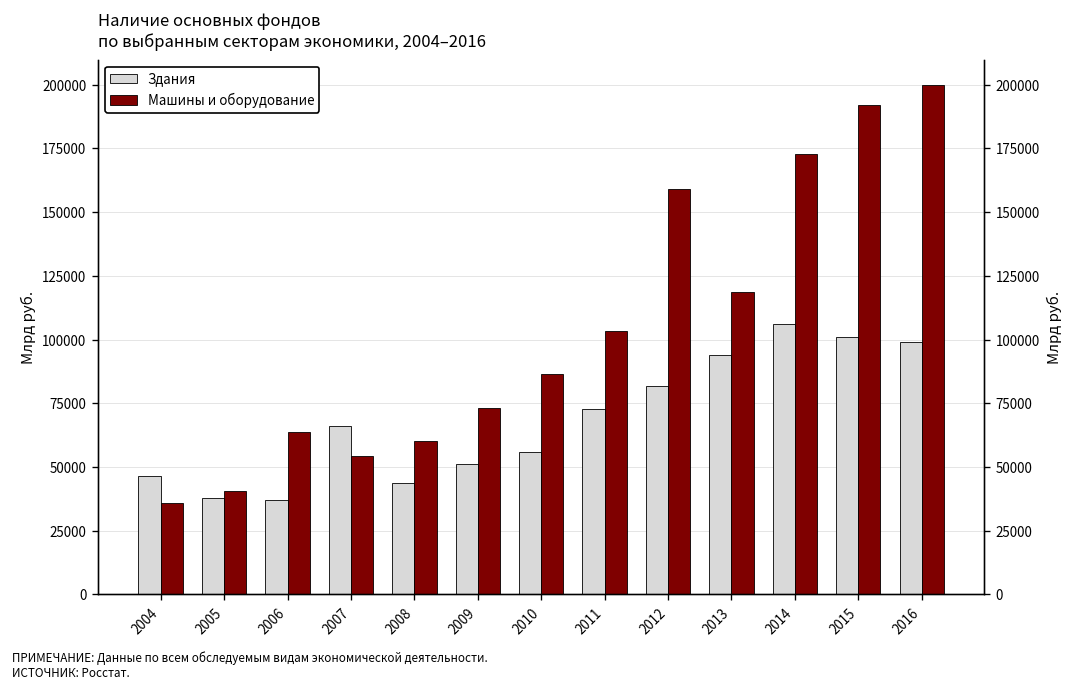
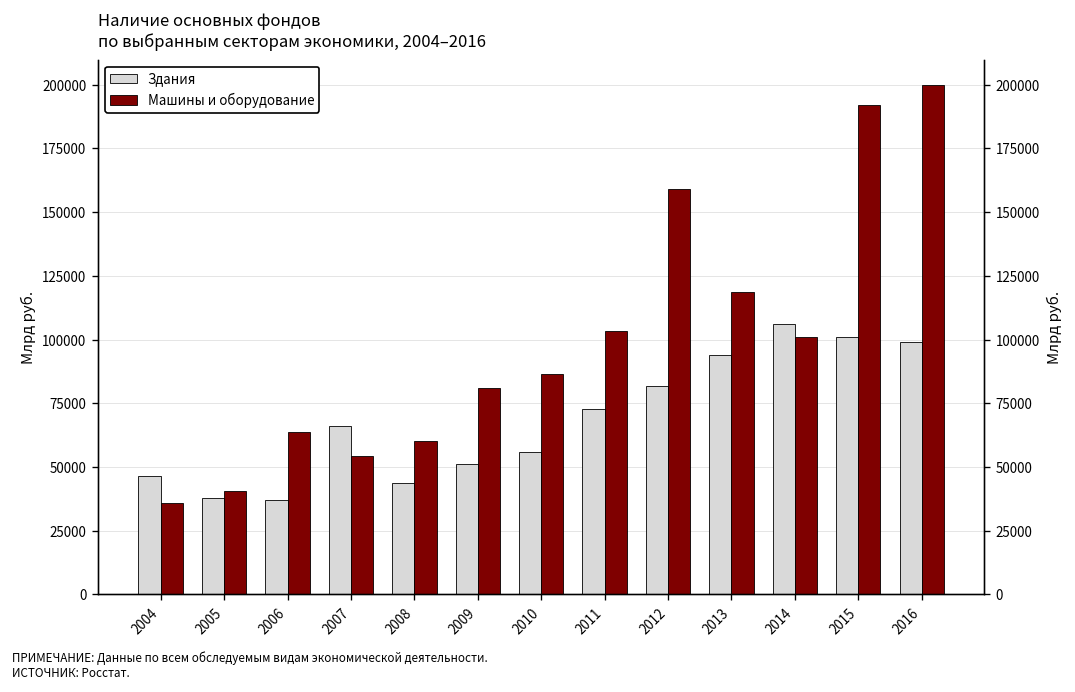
Машины и оборудование, 2009: 73000 -> 81000
Машины и оборудование, 2014: 173000 -> 101000
